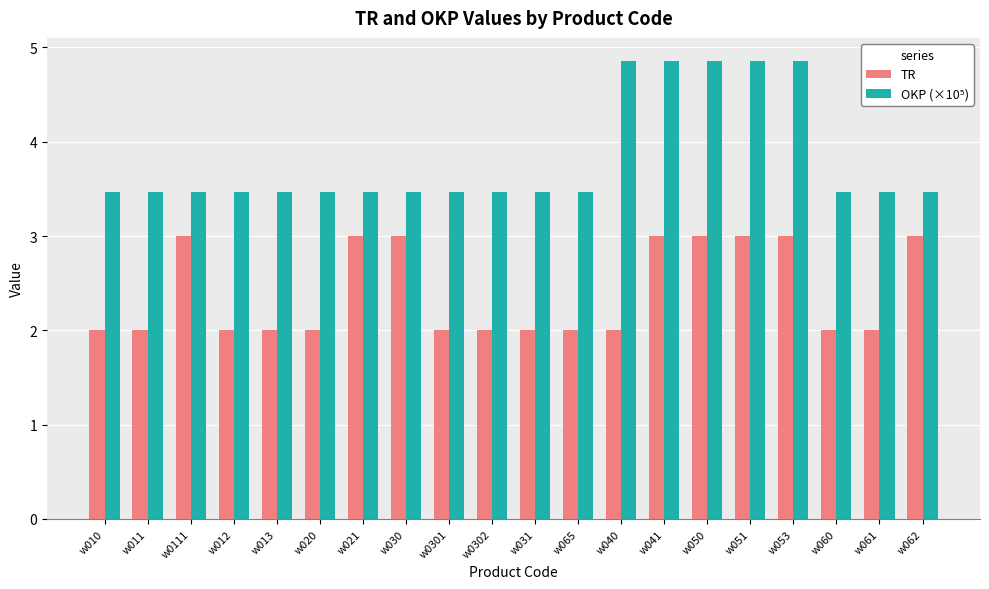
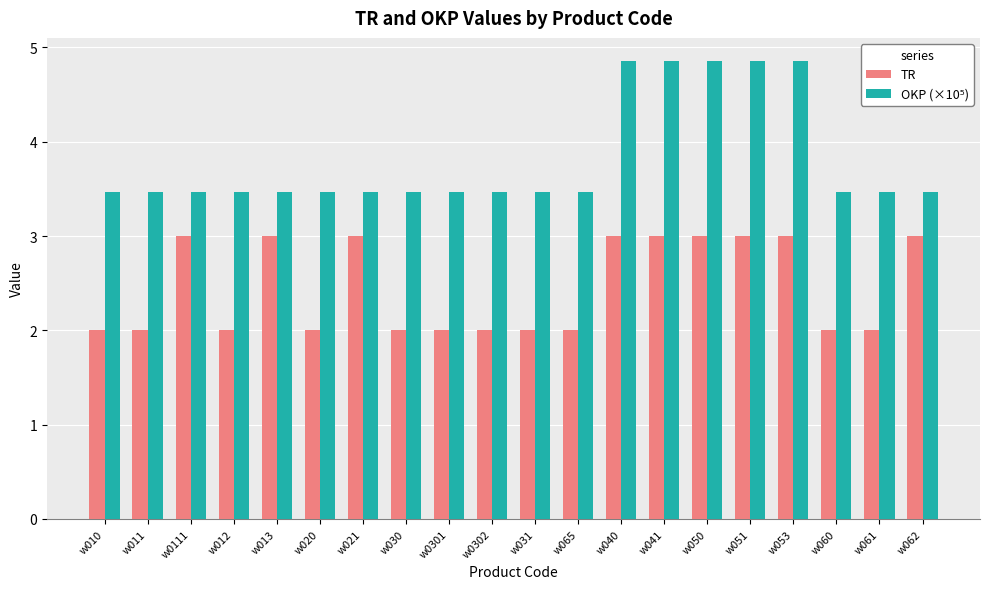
TR, w013: 2 -> 3
TR, w030: 3 -> 2
TR, w040: 2 -> 3
